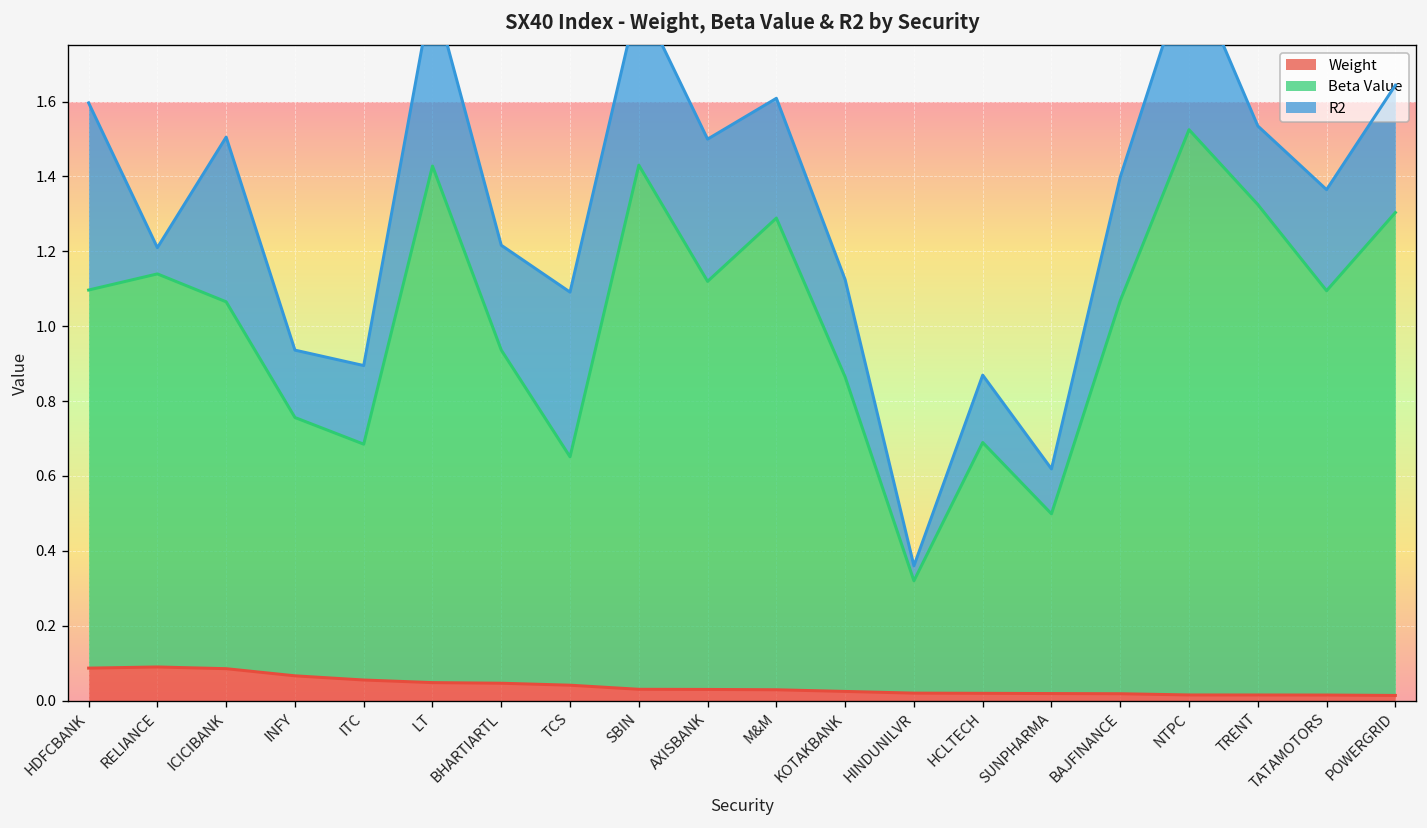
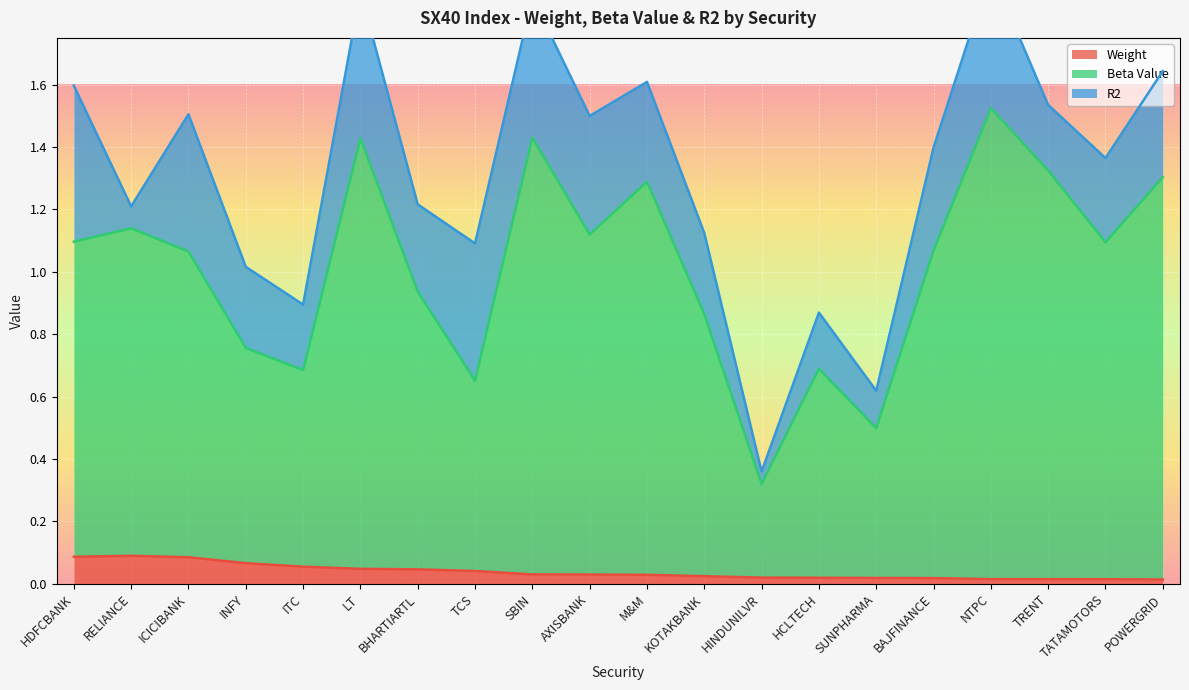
R2, INFY: 0.18 -> 0.26
